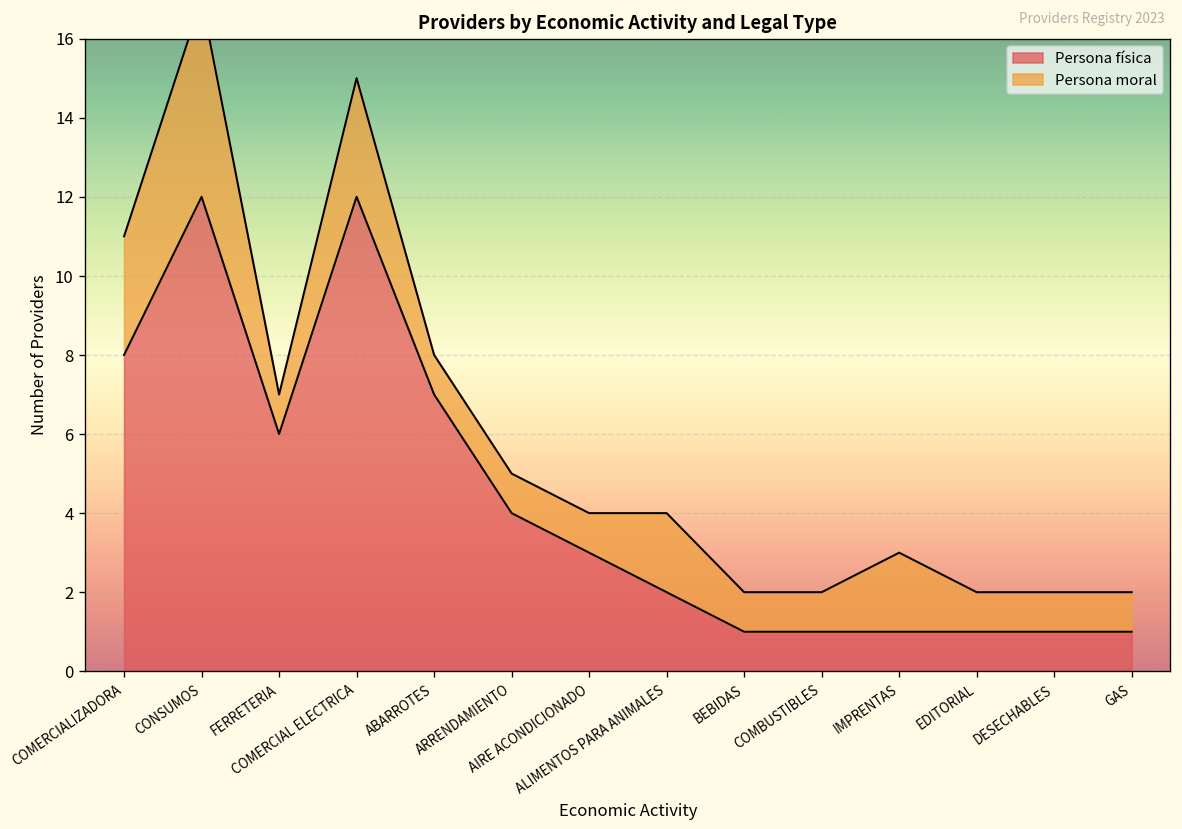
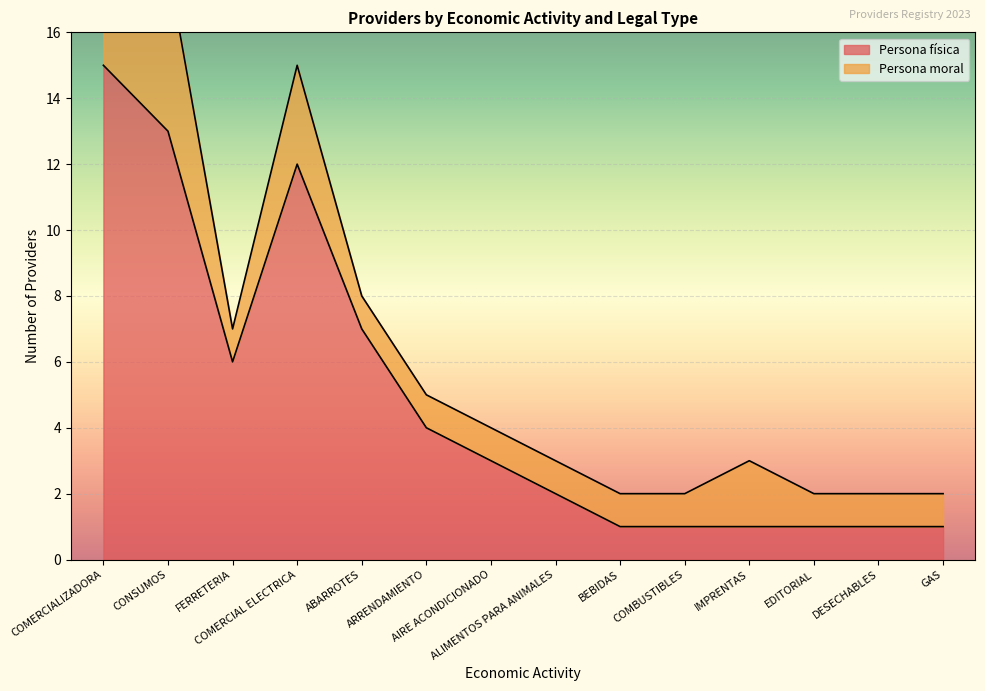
Persona física, COMERCIALIZADORA: 8 -> 15
Persona física, CONSUMOS: 12 -> 13
Persona moral, ALIMENTOS PARA ANIMALES: 2 -> 1
